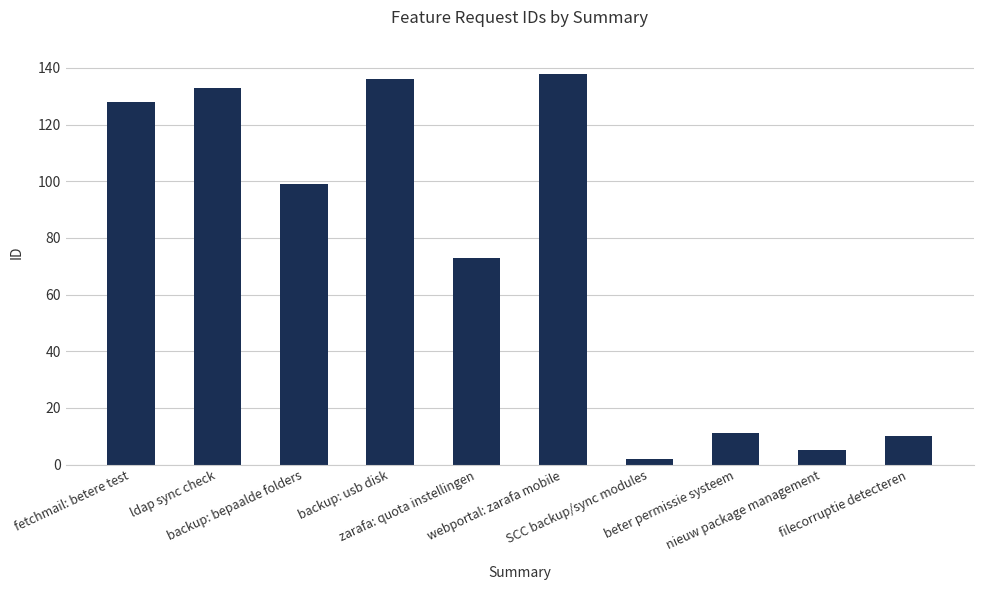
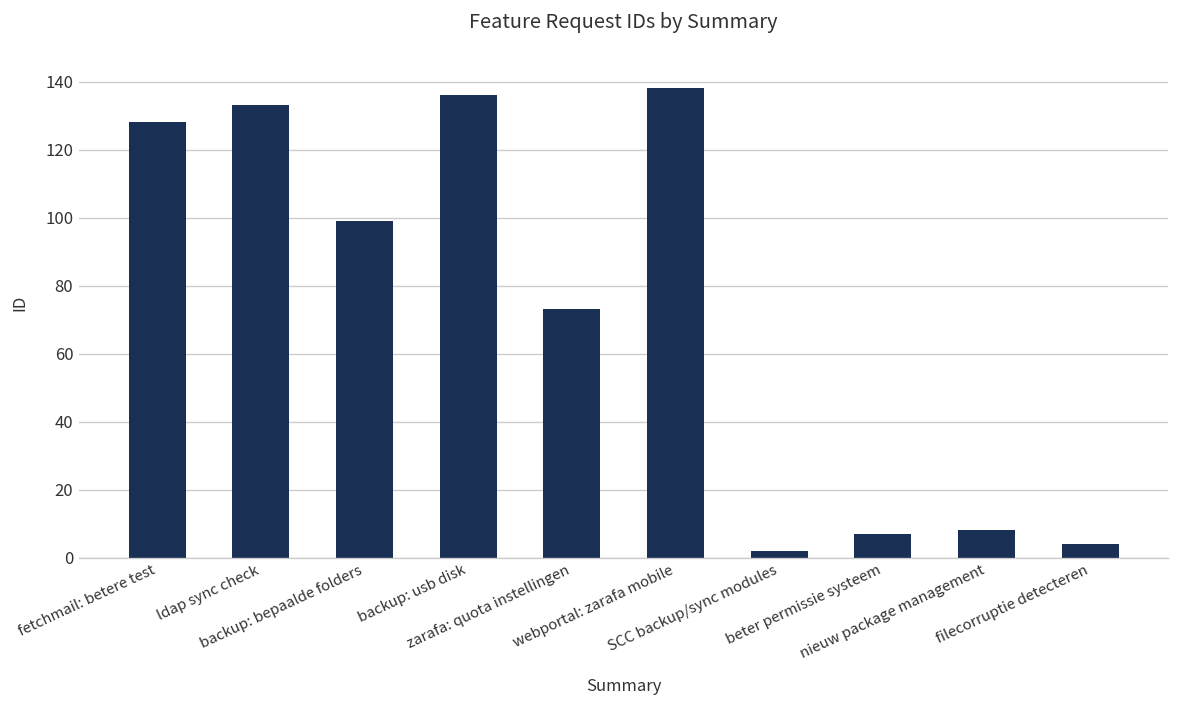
beter permissie systeem: 11 -> 7
nieuw package management: 5 -> 8
filecorruptie detecteren: 10 -> 4
